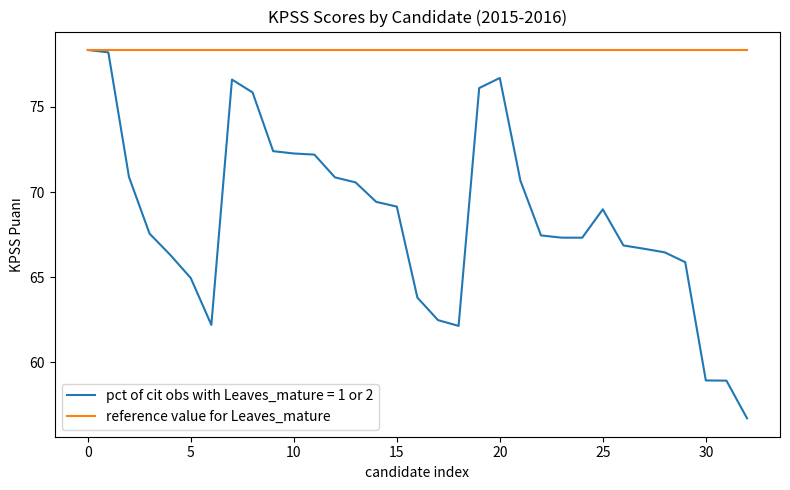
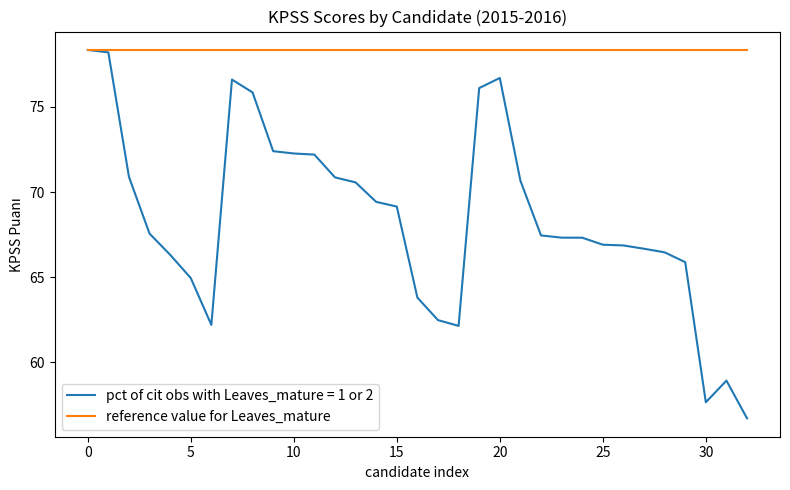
pct of cit obs with Leaves_mature = 1 or 2, 25: 69.0 -> 66.9
pct of cit obs with Leaves_mature = 1 or 2, 30: 58.9 -> 57.7
